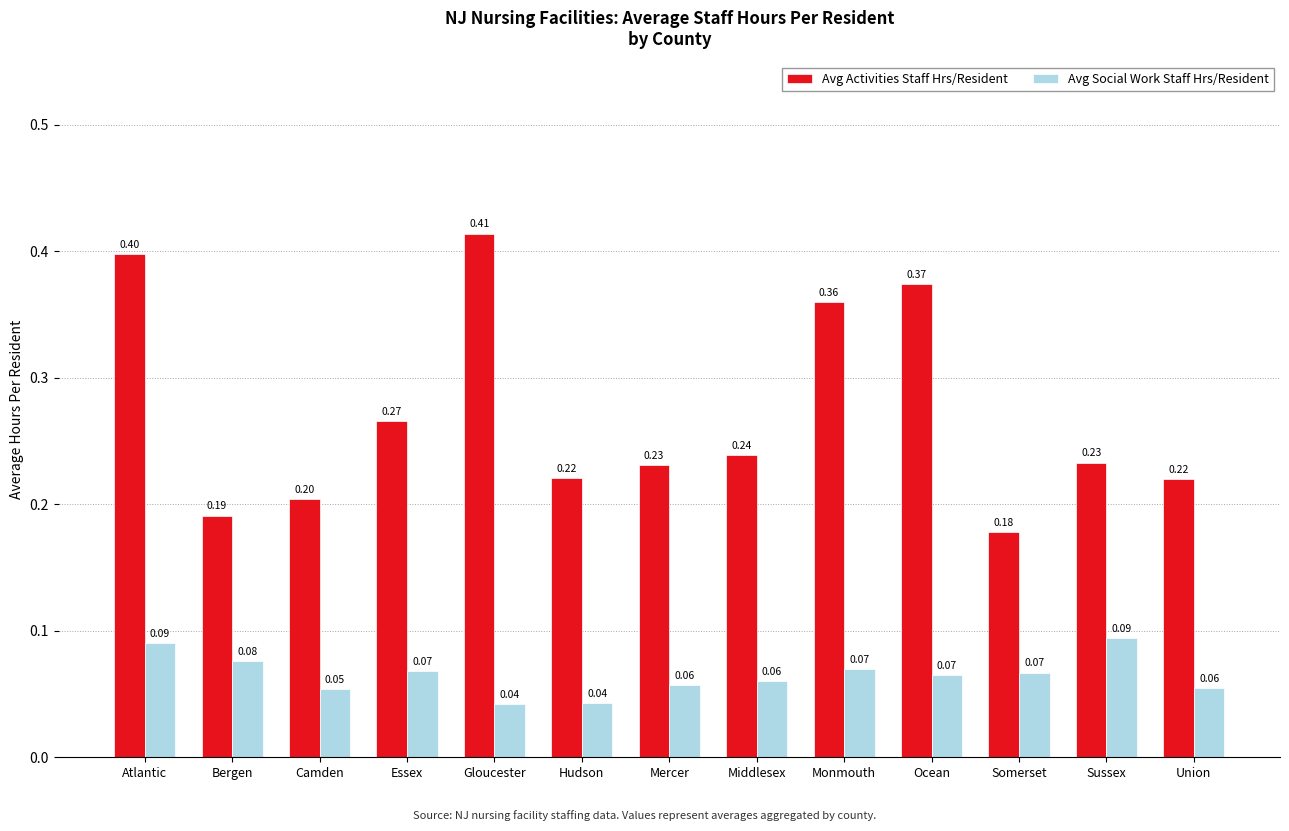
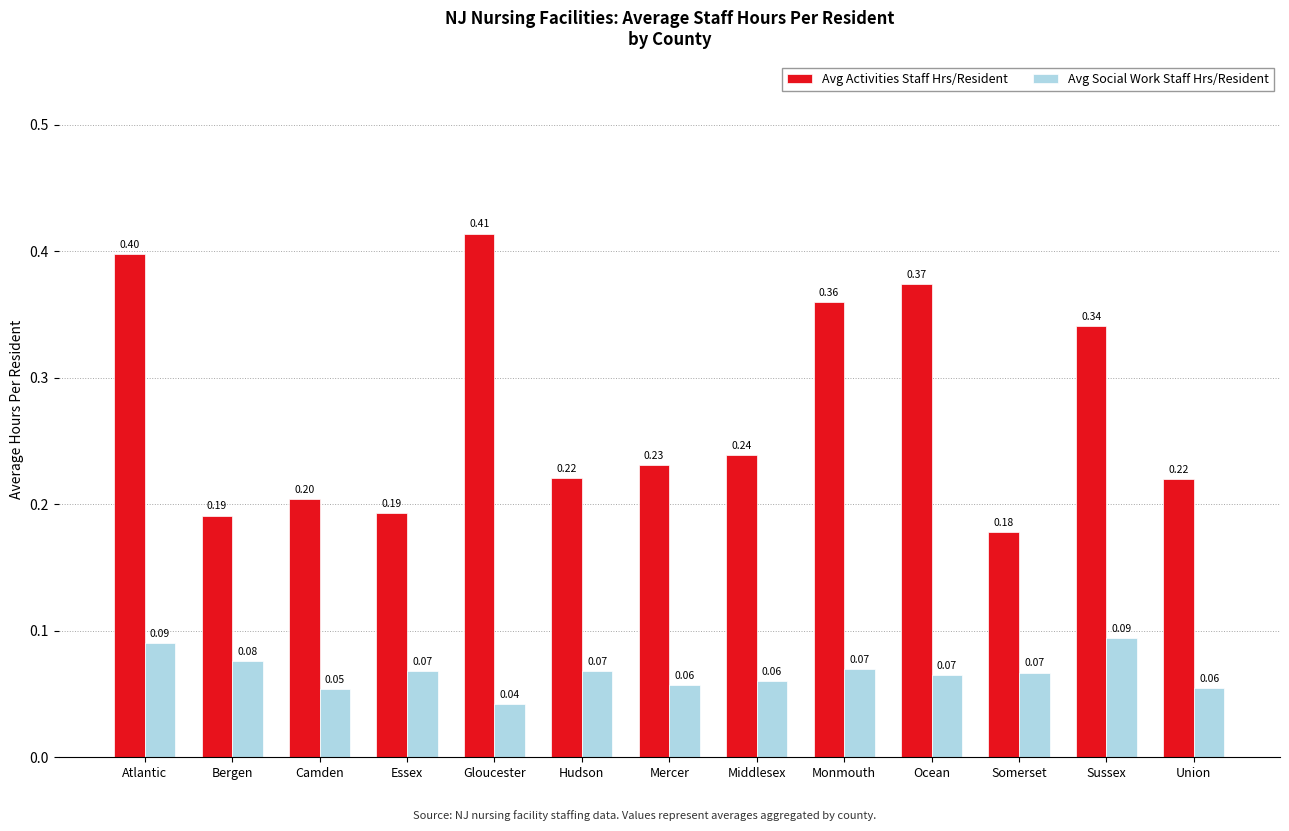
Avg Activities Staff Hrs/Resident, Essex: 0.27 -> 0.19
Avg Social Work Staff Hrs/Resident, Hudson: 0.04 -> 0.07
Avg Activities Staff Hrs/Resident, Sussex: 0.23 -> 0.34
